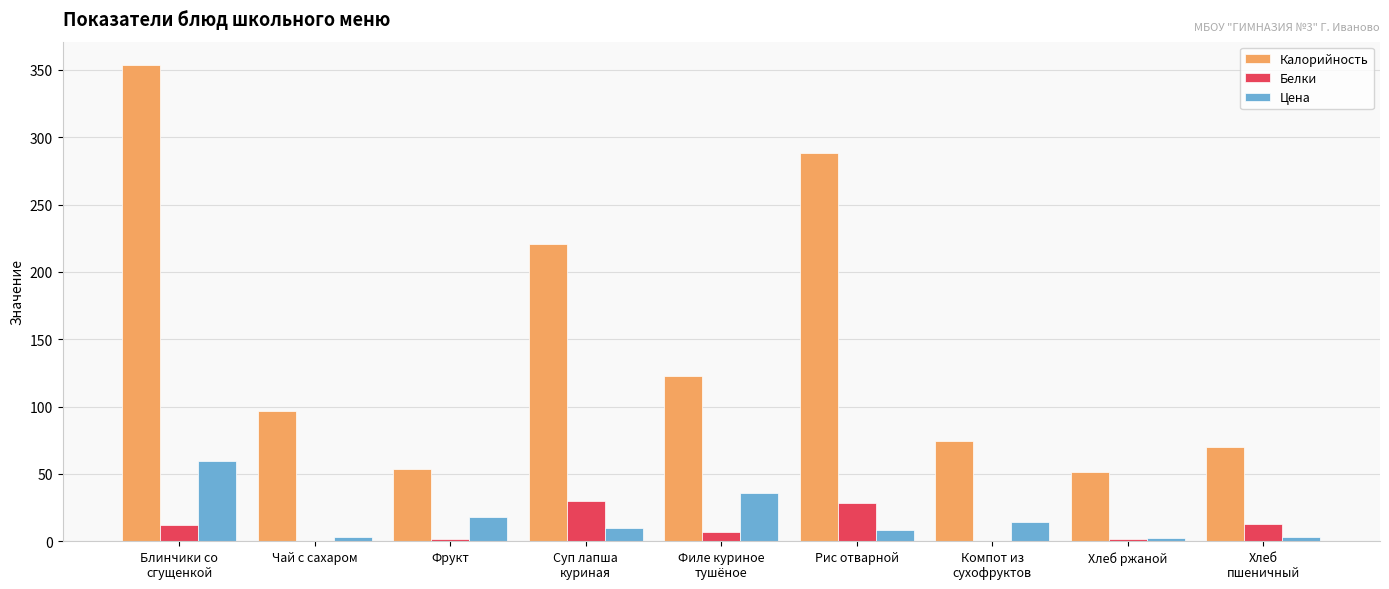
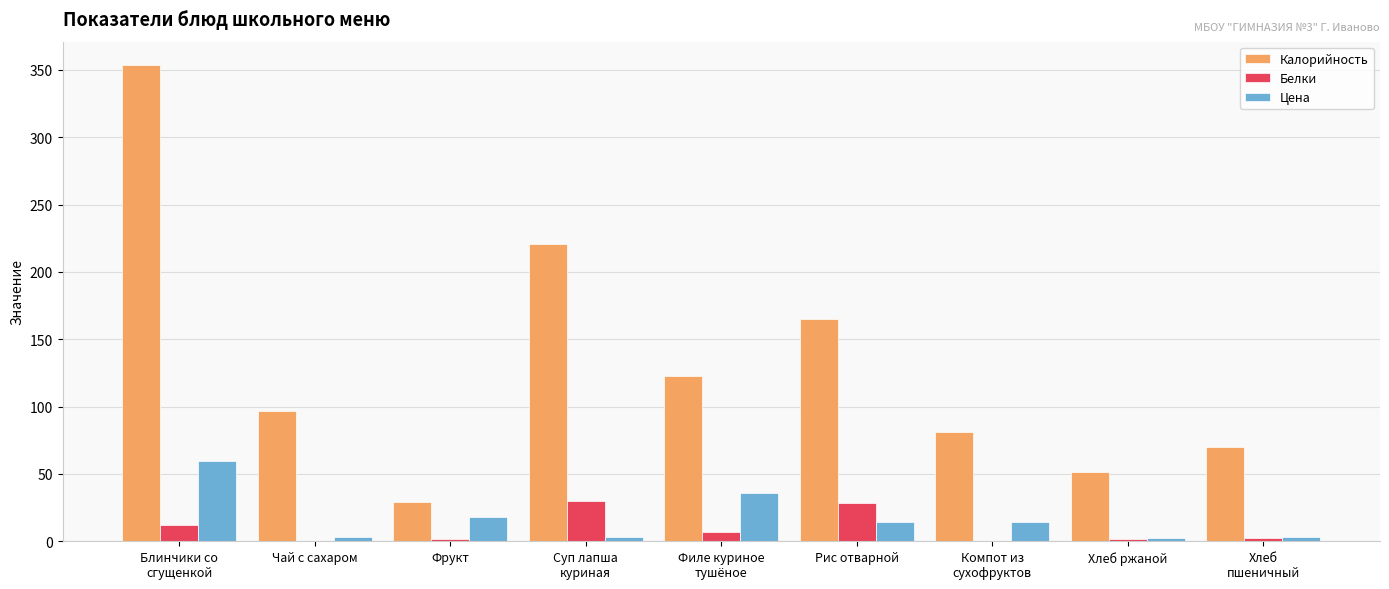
Калорийность, Фрукт: 54 -> 30
Цена, Суп лапша куриная: 10 -> 4
Калорийность, Рис отварной: 289 -> 165
Цена, Рис отварной: 8 -> 15
Калорийность, Компот из сухофруктов: 75 -> 81
Белки, Хлеб пшеничный: 13 -> 2
